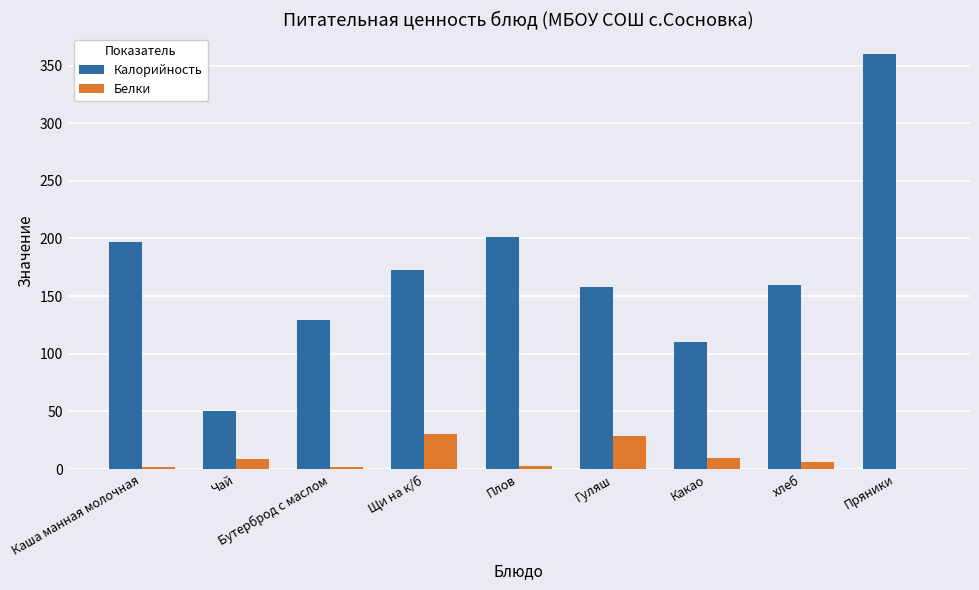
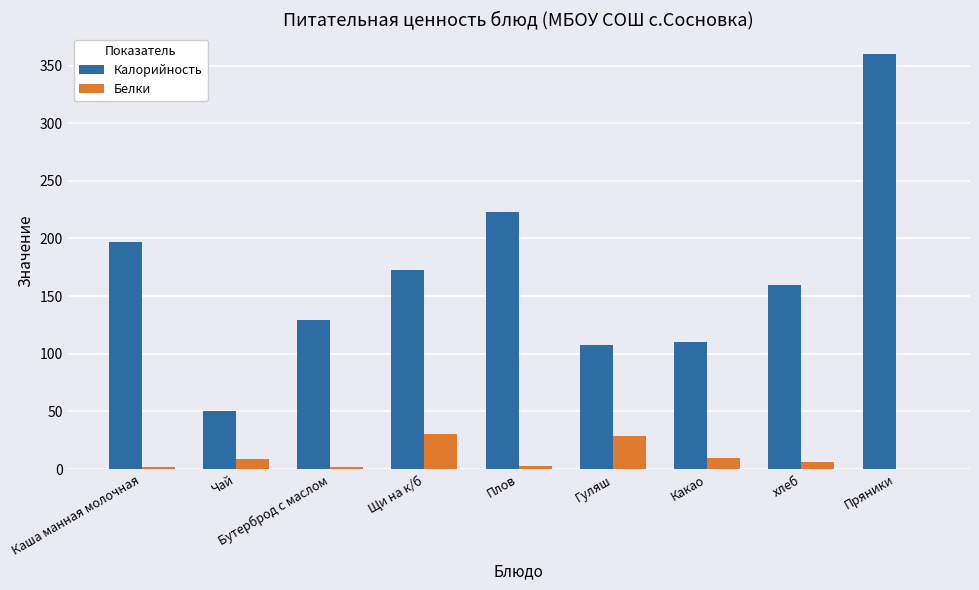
Калорийность, Плов: 201 -> 223
Калорийность, Гуляш: 158 -> 108
